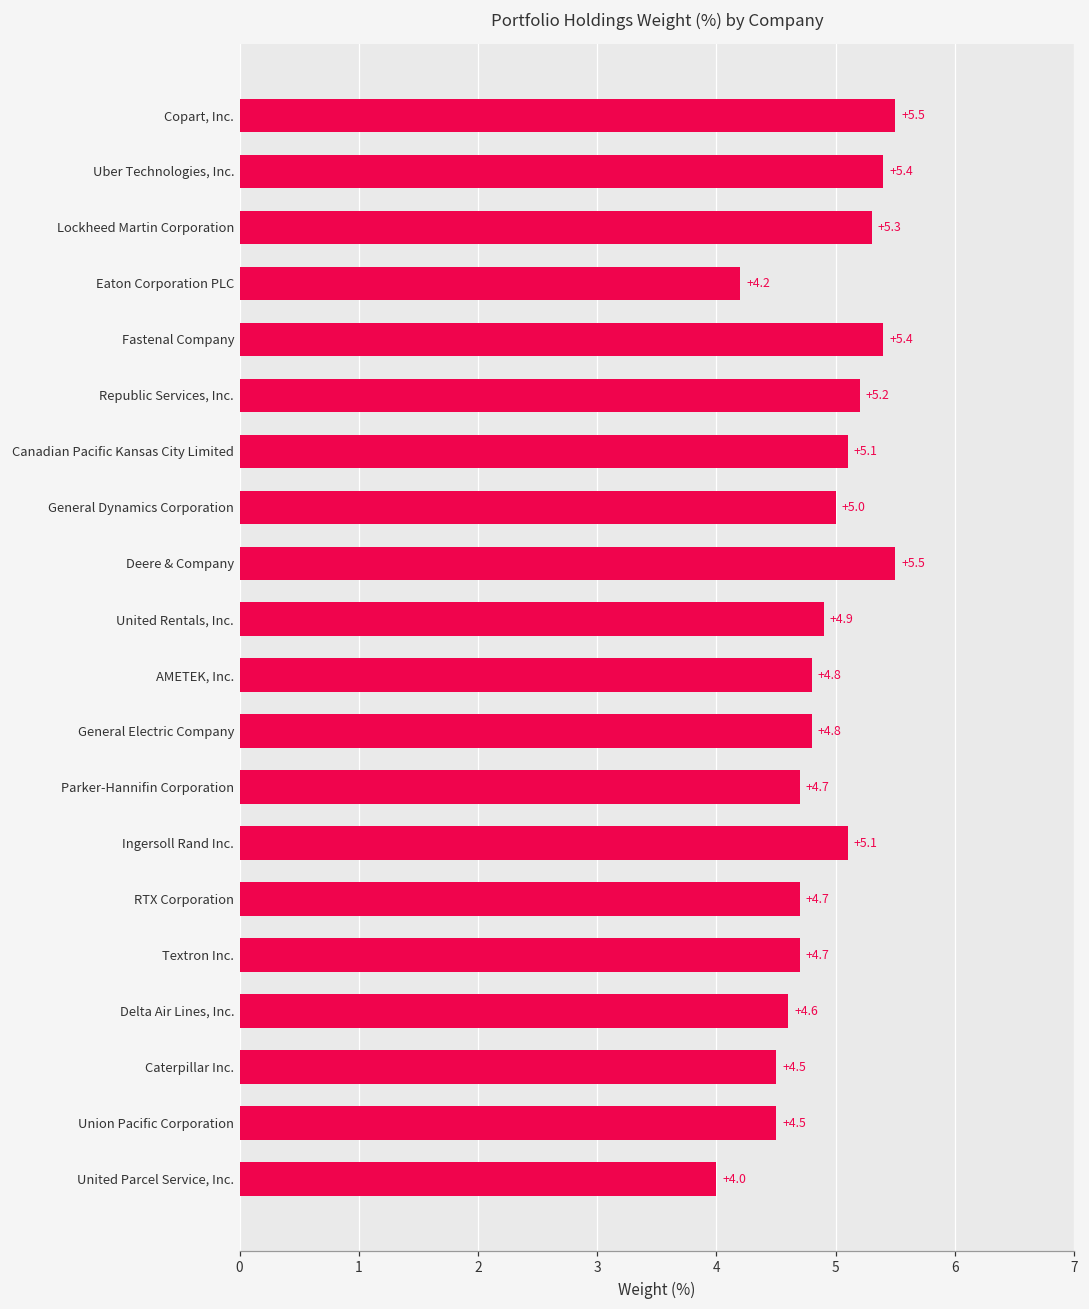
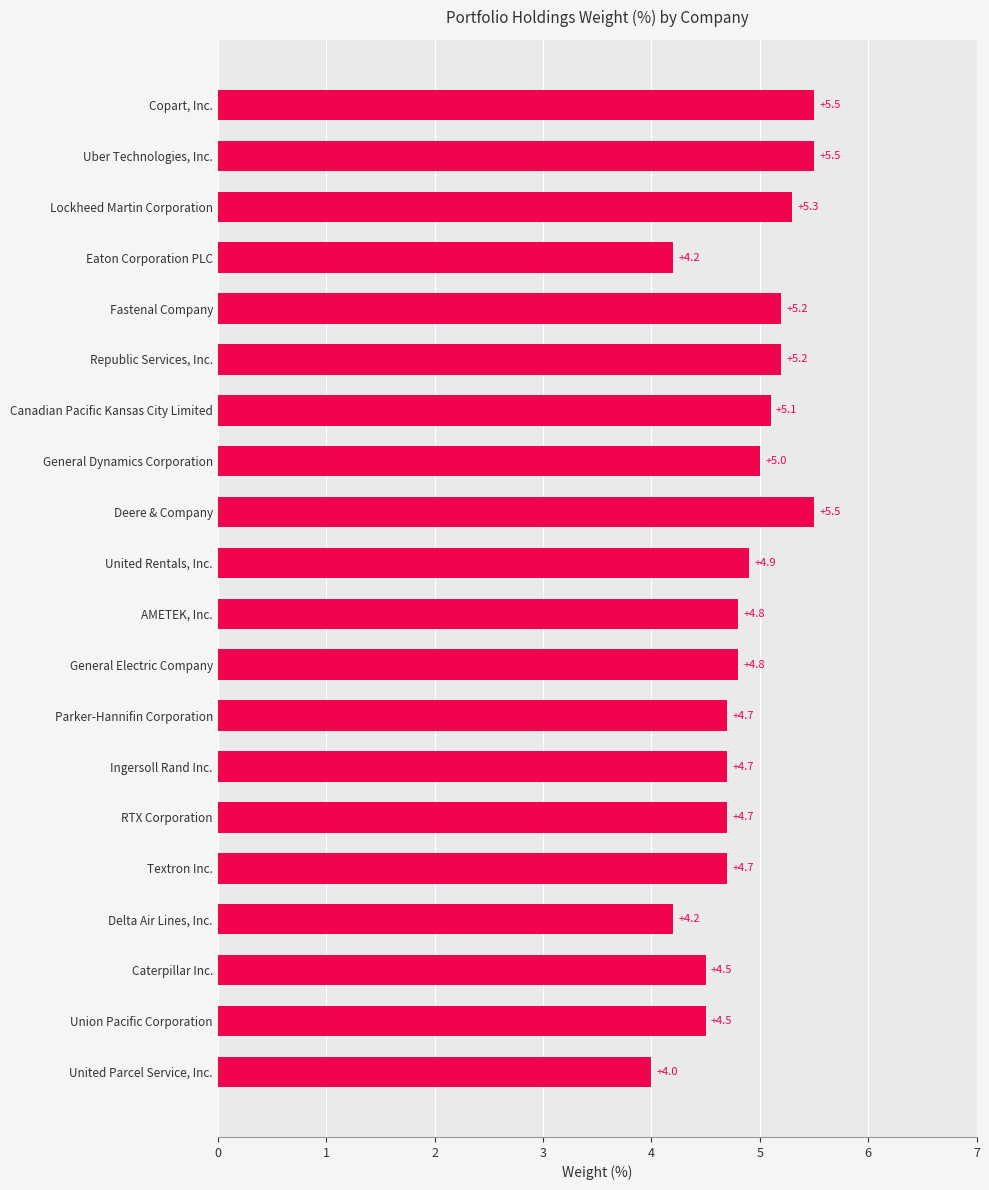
Uber Technologies, Inc.: +5.4 -> +5.5
Fastenal Company: +5.4 -> +5.2
Ingersoll Rand Inc.: +5.1 -> +4.7
Delta Air Lines, Inc.: +4.6 -> +4.2
